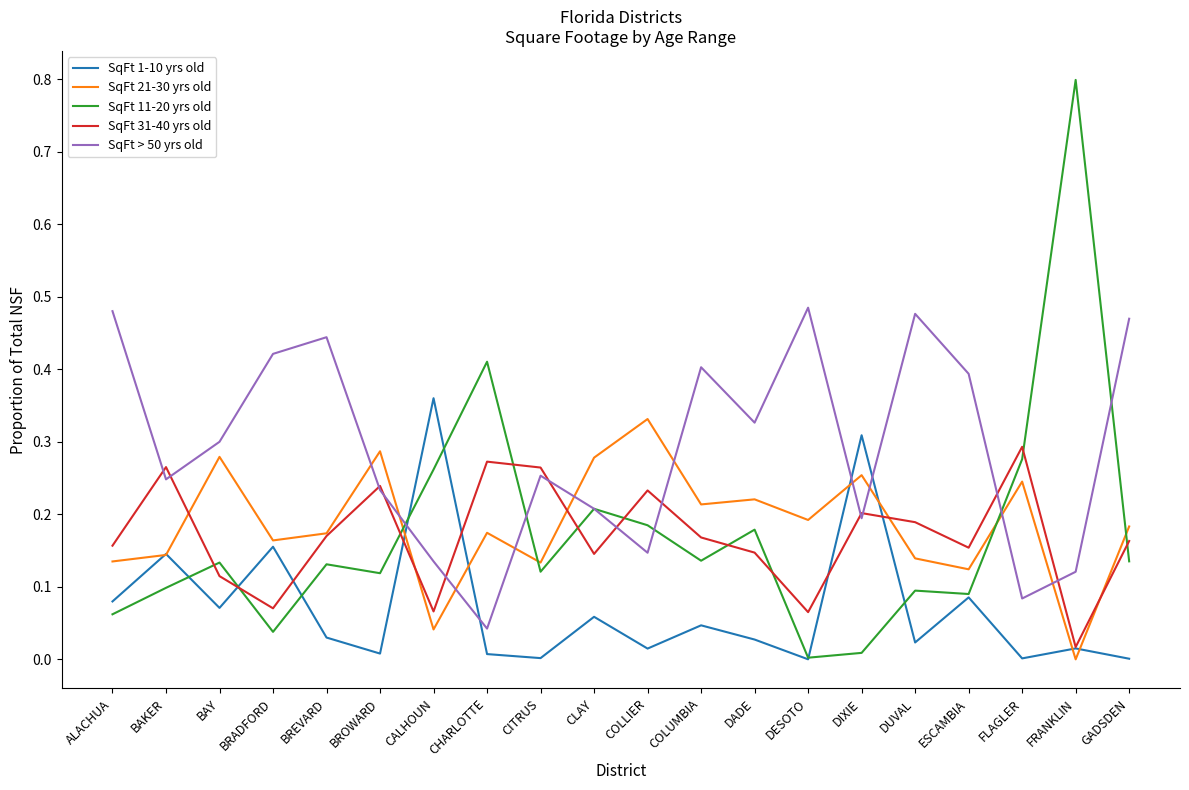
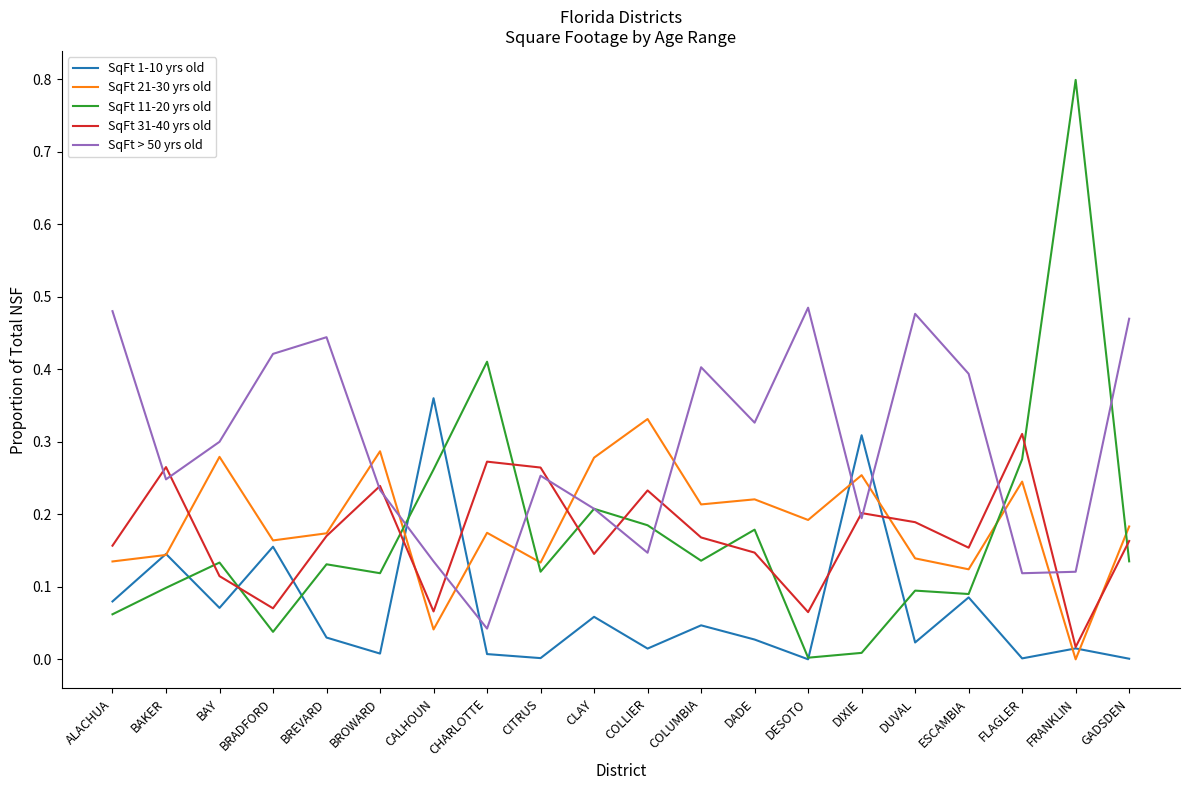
SqFt 31-40 yrs old, FLAGLER: 0.29 -> 0.31
SqFt > 50 yrs old, FLAGLER: 0.08 -> 0.12
